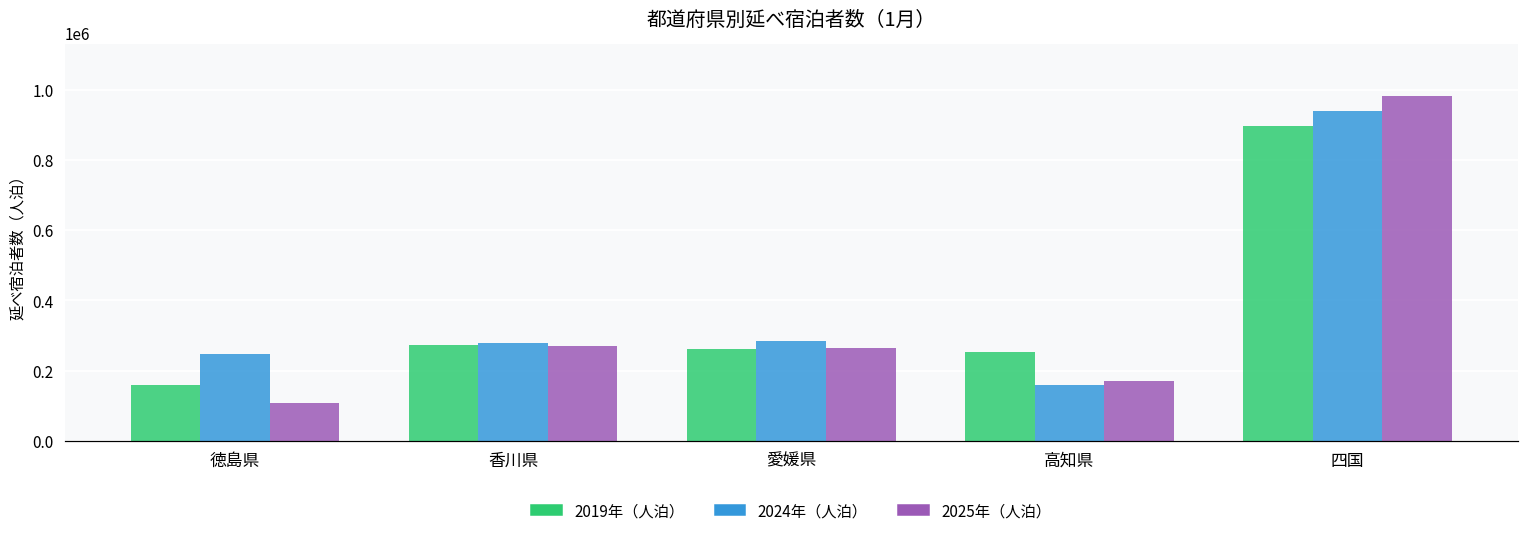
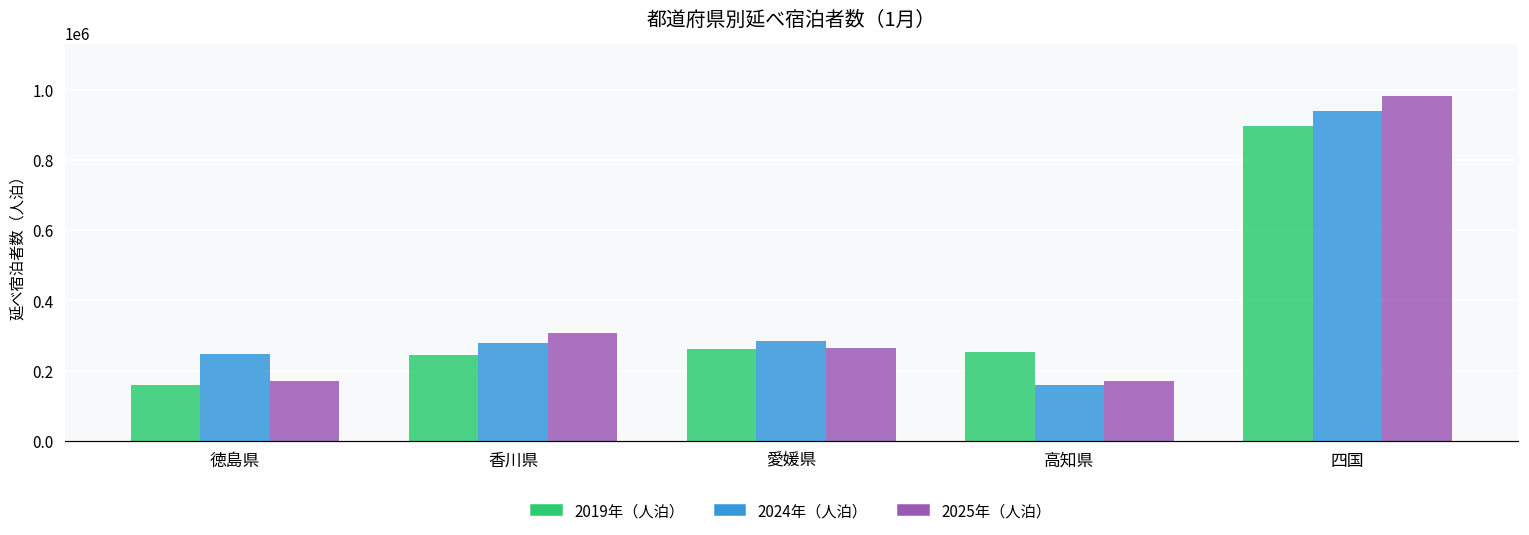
2025年（人泊）, 徳島県: 110000 -> 170000
2019年（人泊）, 香川県: 270000 -> 240000
2025年（人泊）, 香川県: 270000 -> 310000
